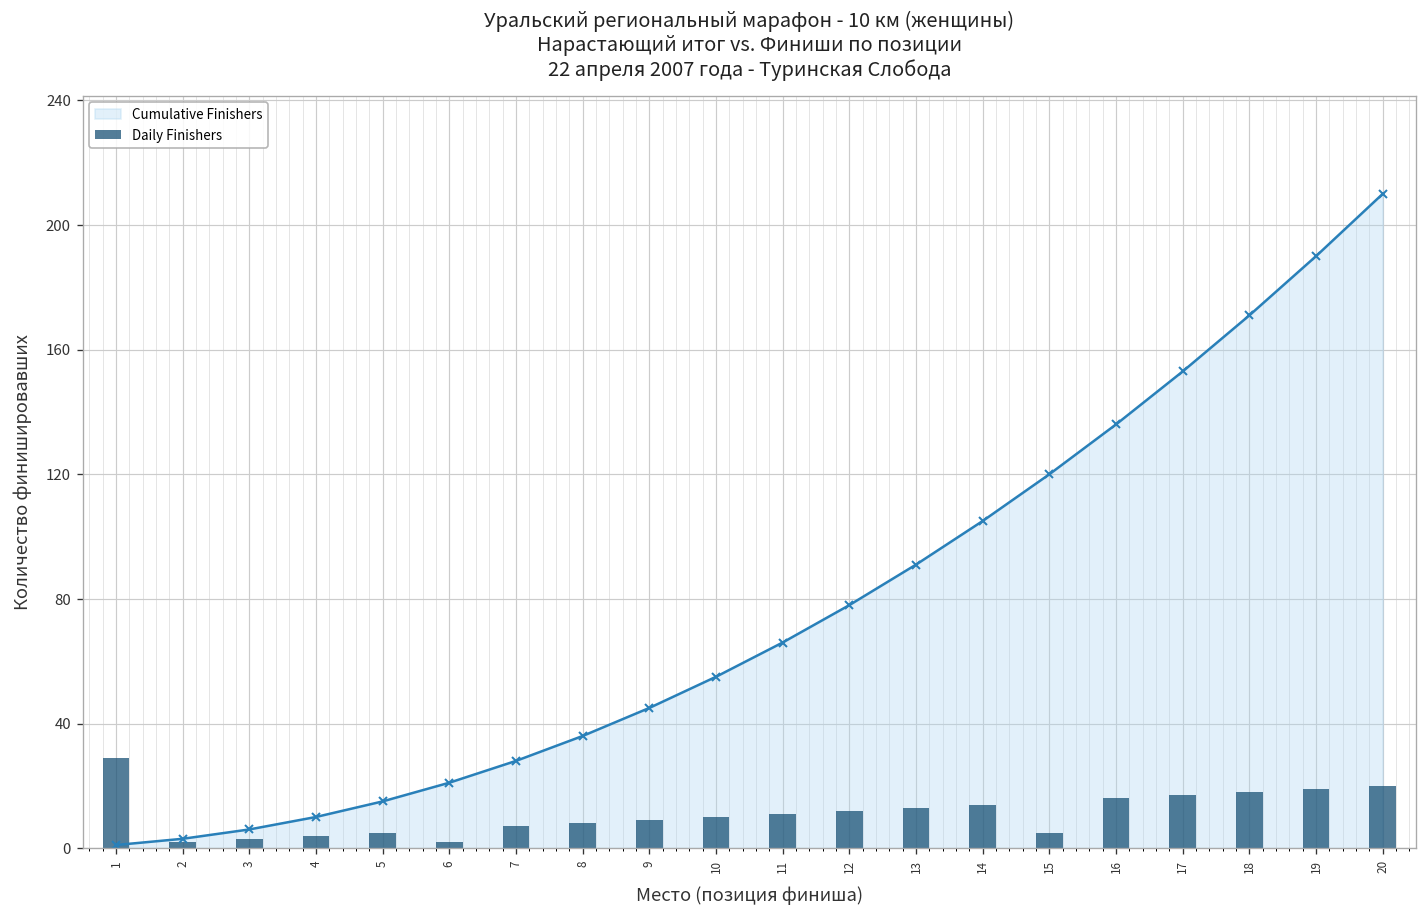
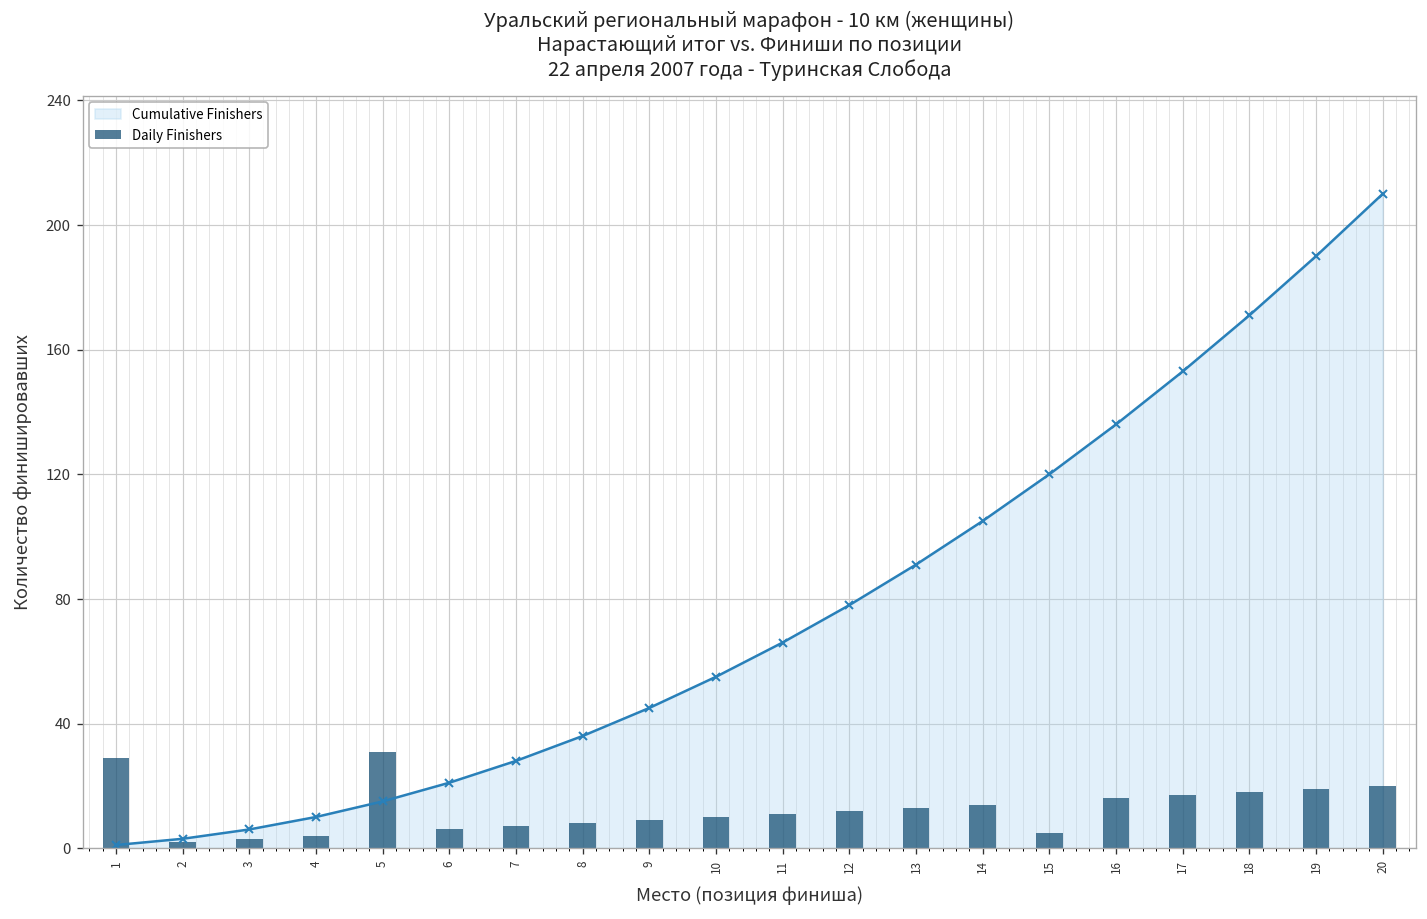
Daily Finishers, 5: 5 -> 31
Daily Finishers, 6: 2 -> 6
